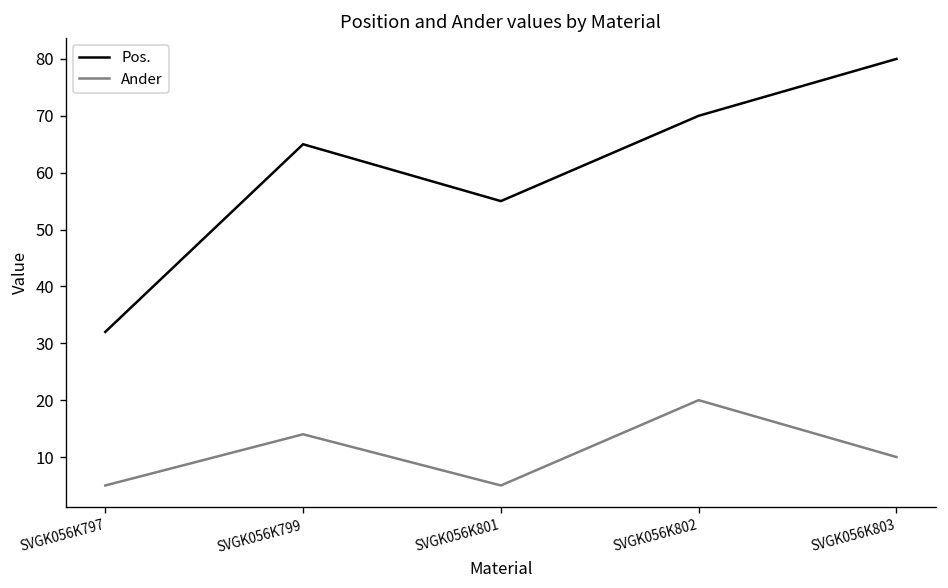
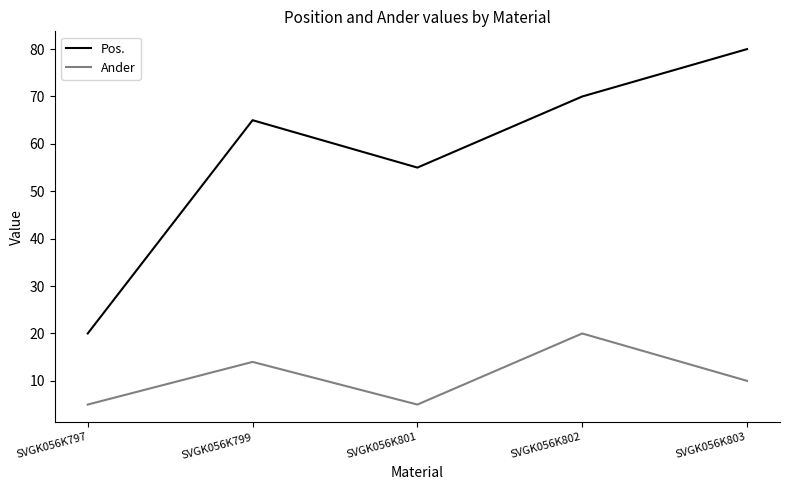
Pos., SVGK056K797: 32 -> 20
